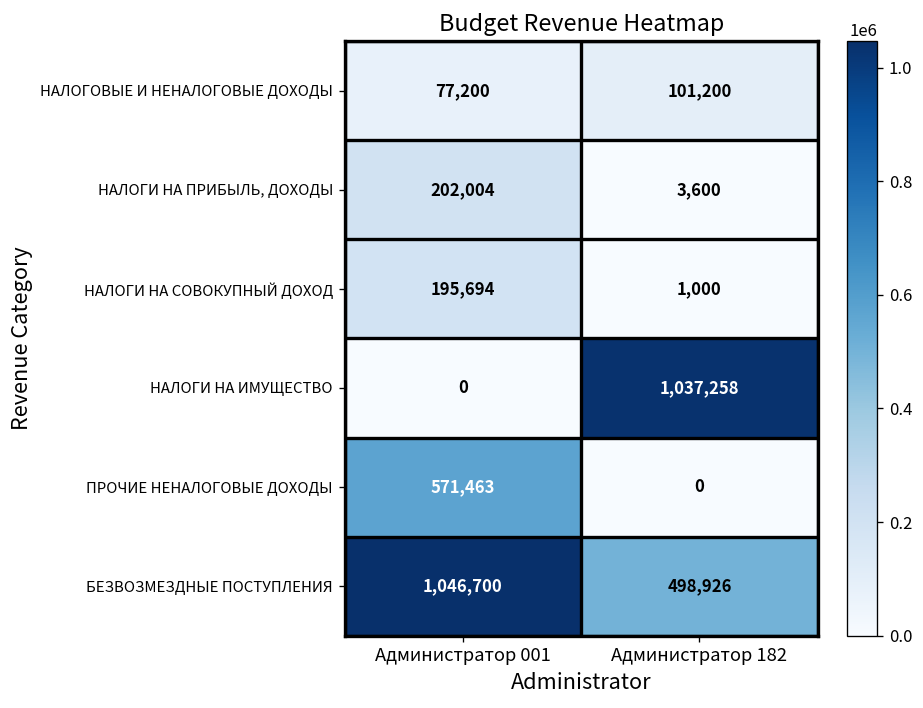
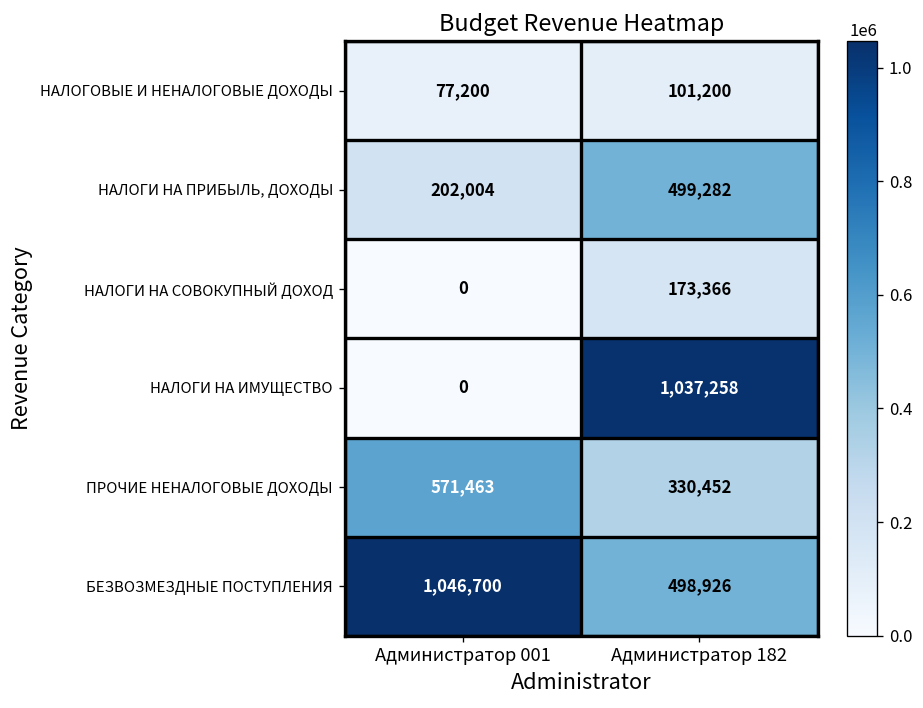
НАЛОГИ НА ПРИБЫЛЬ, ДОХОДЫ, Администратор 182: 3,600 -> 499,282
НАЛОГИ НА СОВОКУПНЫЙ ДОХОД, Администратор 001: 195,694 -> 0
НАЛОГИ НА СОВОКУПНЫЙ ДОХОД, Администратор 182: 1,000 -> 173,366
ПРОЧИЕ НЕНАЛОГОВЫЕ ДОХОДЫ, Администратор 182: 0 -> 330,452
